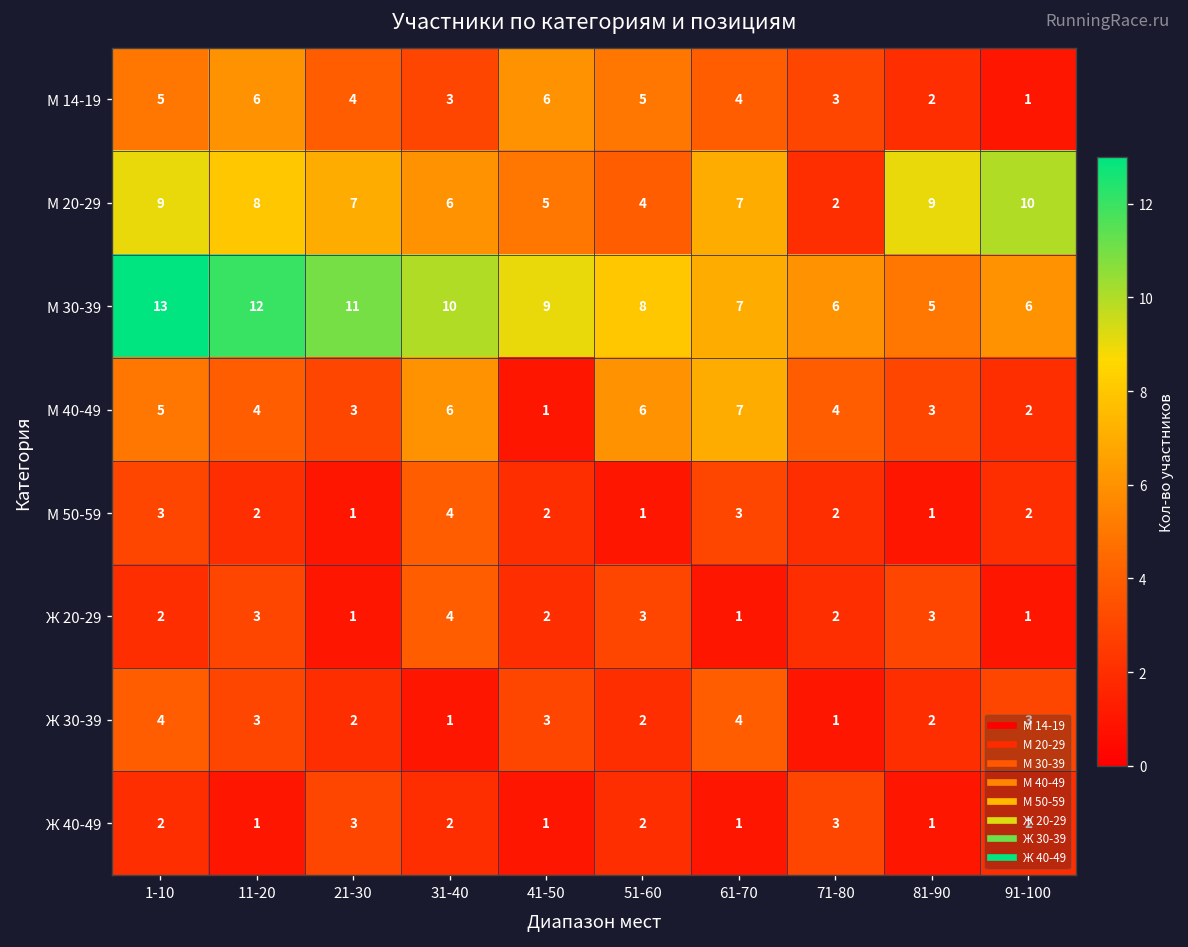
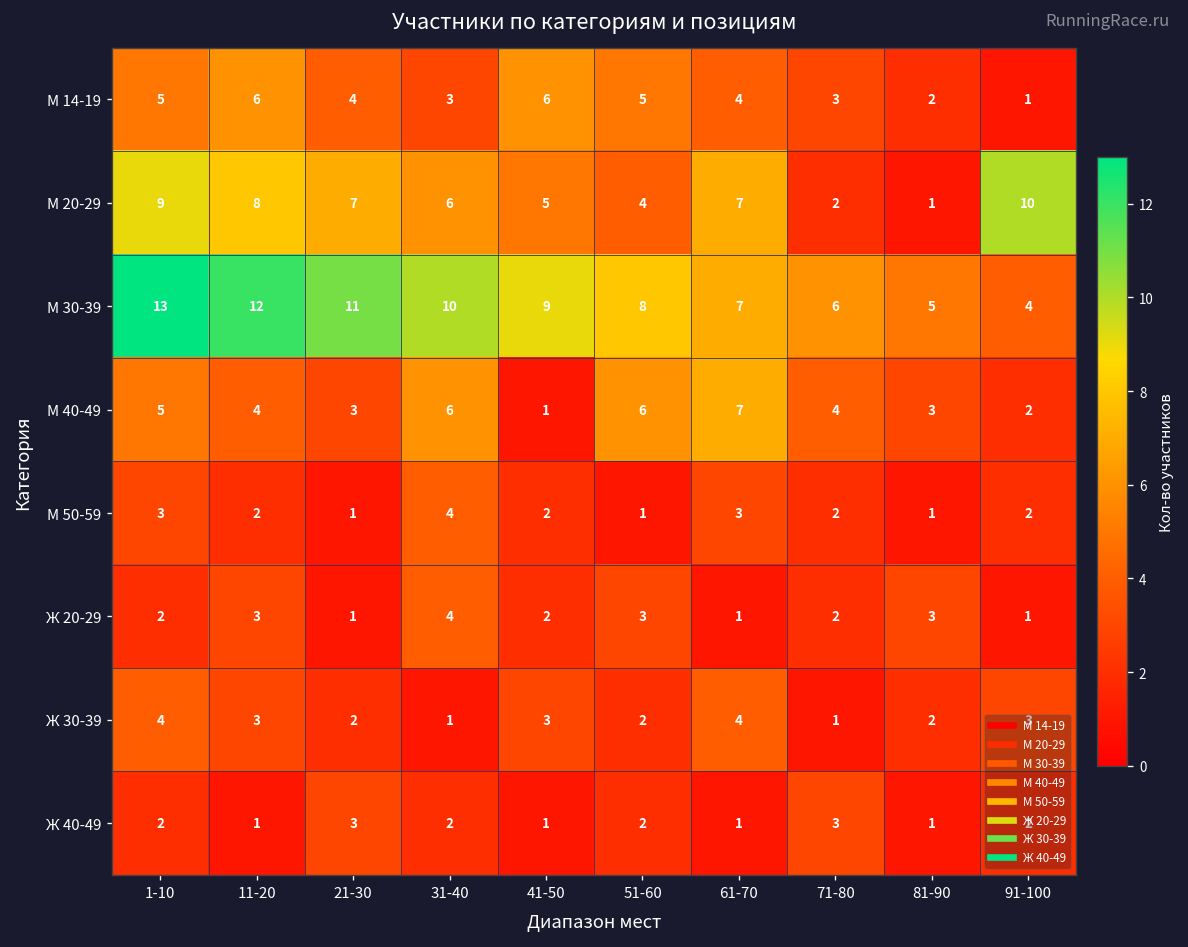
М 20-29, 81-90: 9 -> 1
М 30-39, 91-100: 6 -> 4
